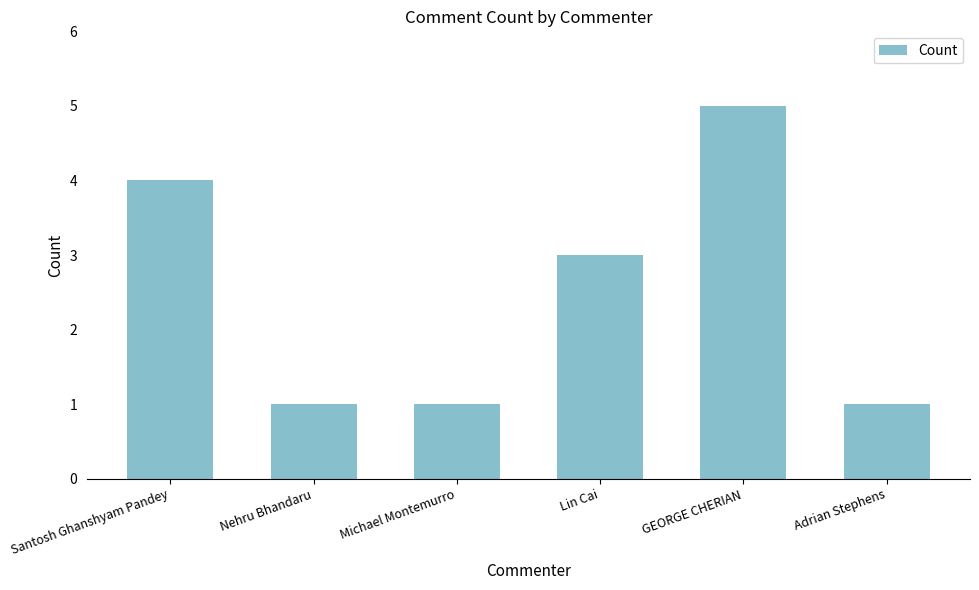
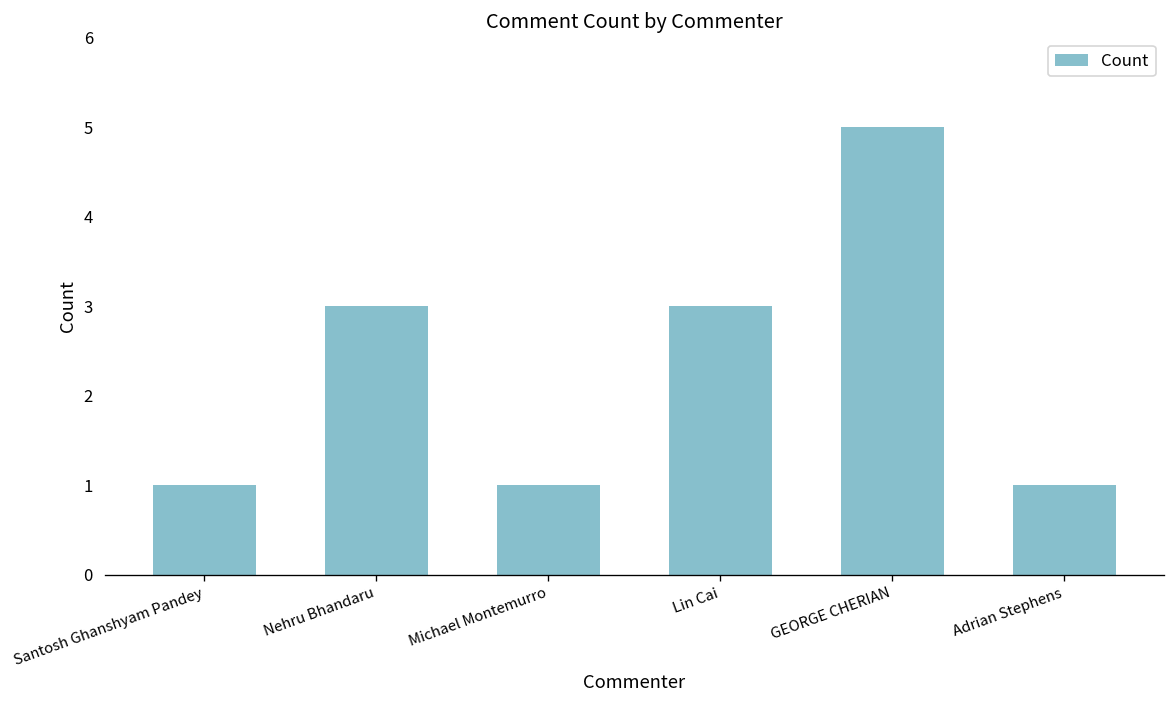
Santosh Ghanshyam Pandey: 4 -> 1
Nehru Bhandaru: 1 -> 3
